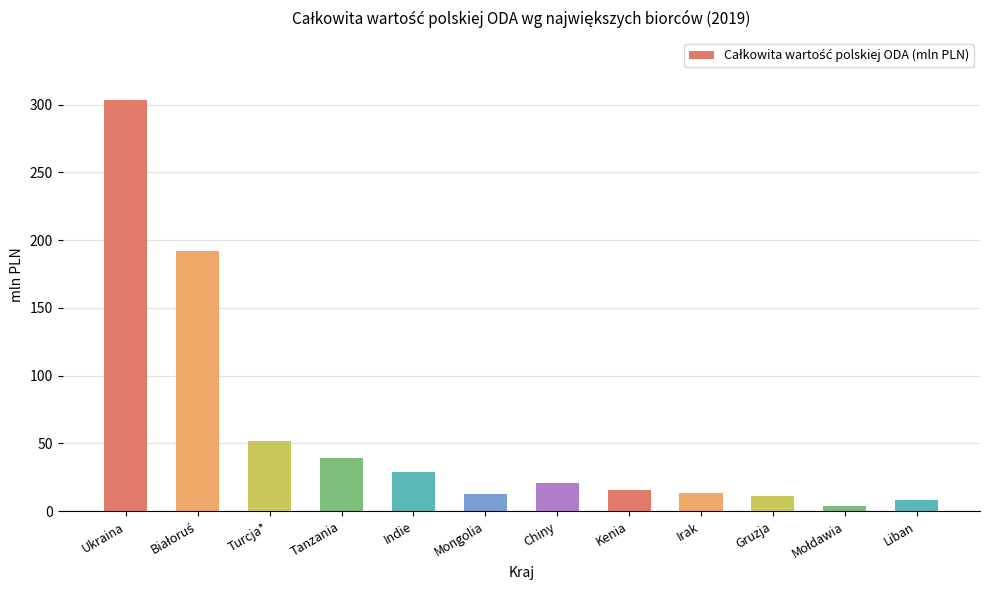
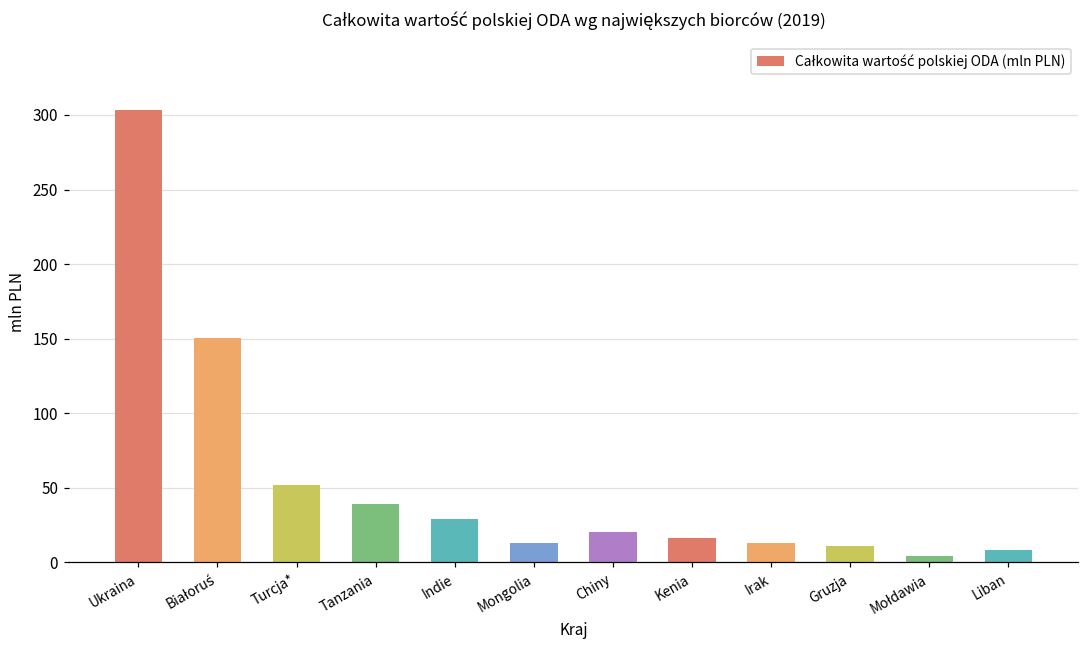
Białoruś: 192 -> 150
